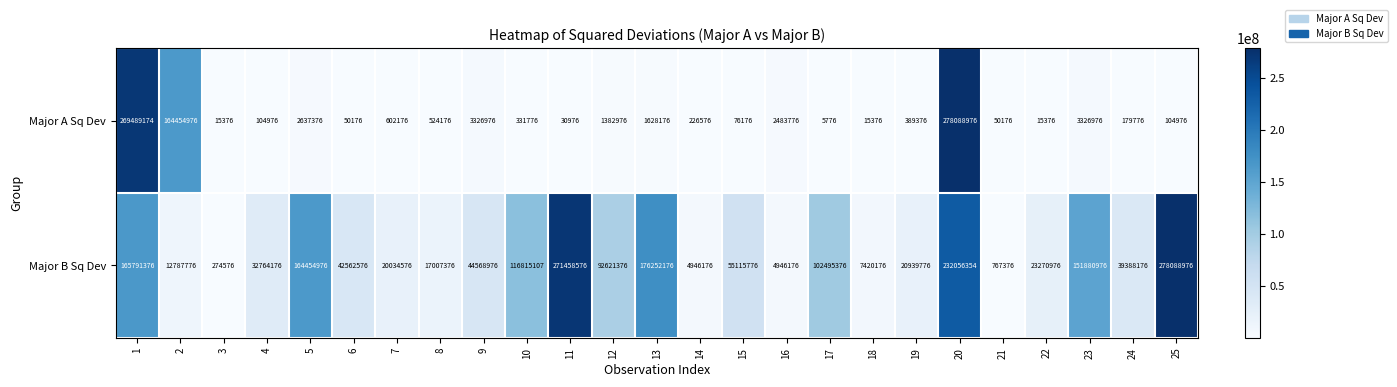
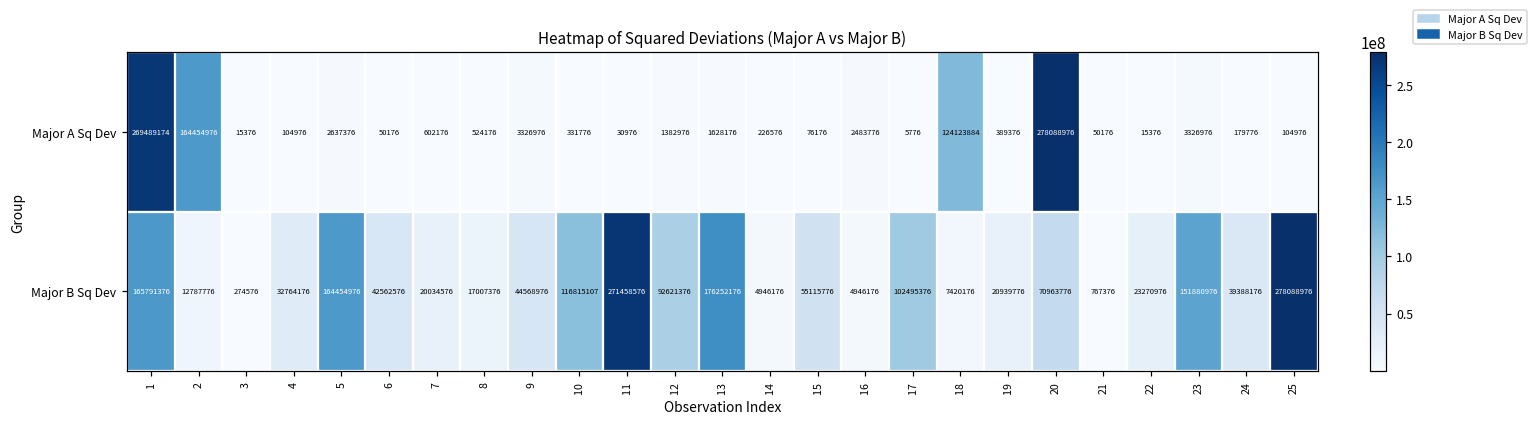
Major A Sq Dev, 18: 15376 -> 124123884
Major B Sq Dev, 20: 232056354 -> 70963776
